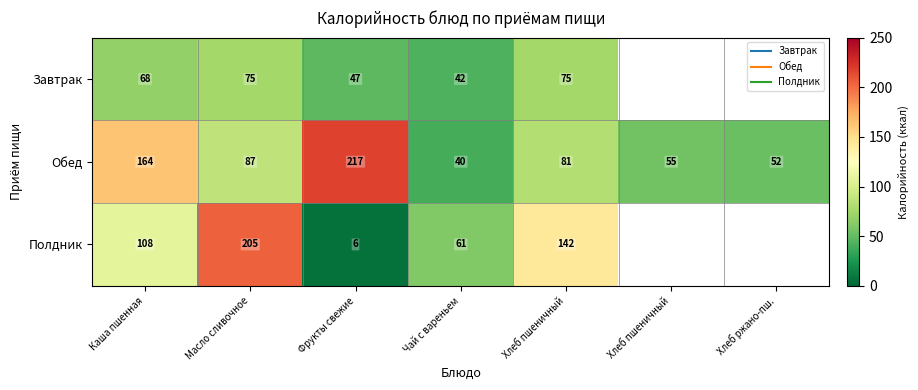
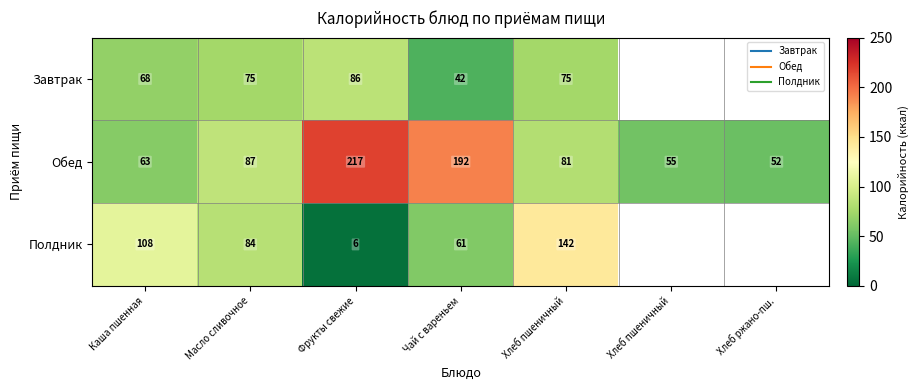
Завтрак, Фрукты свежие: 47 -> 86
Обед, Каша пшенная: 164 -> 63
Обед, Чай с вареньем: 40 -> 192
Полдник, Масло сливочное: 205 -> 84
